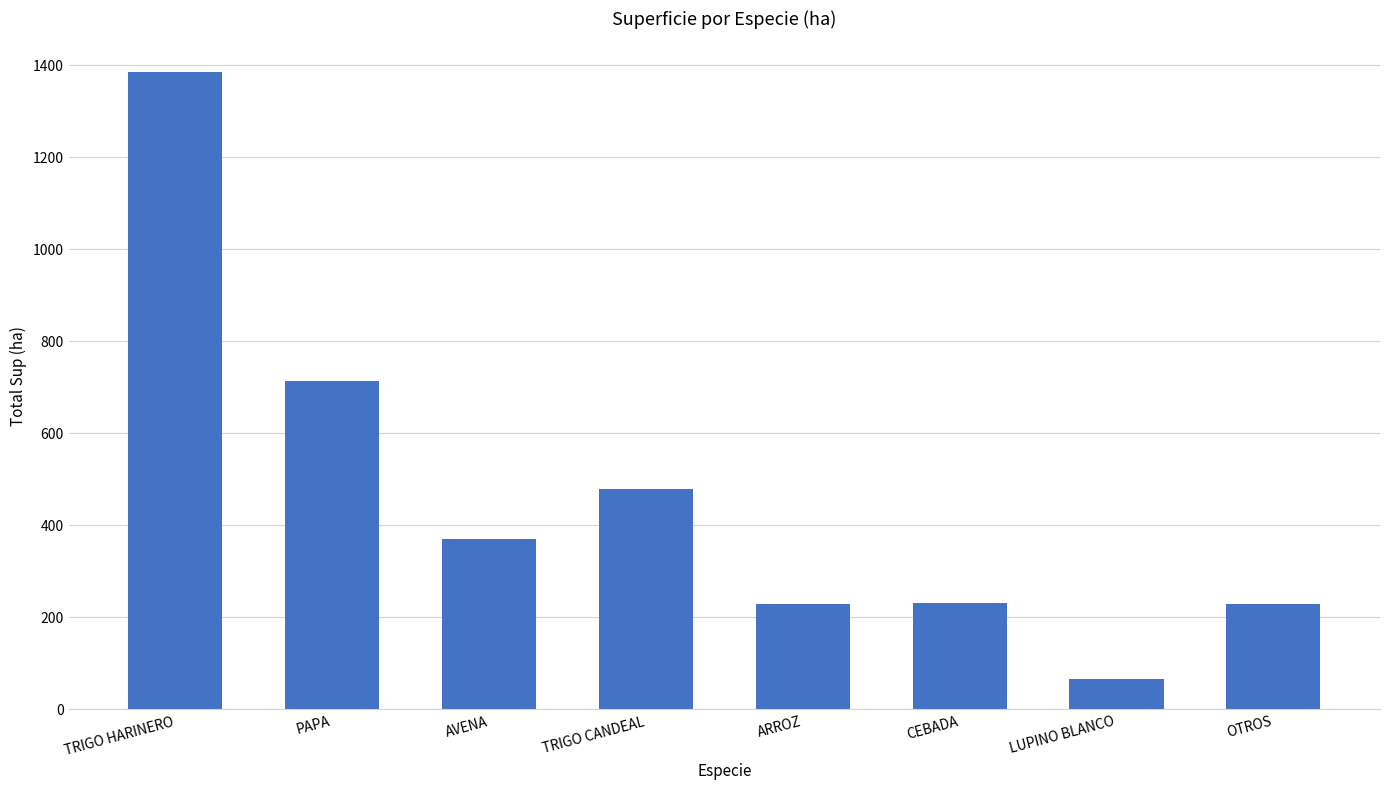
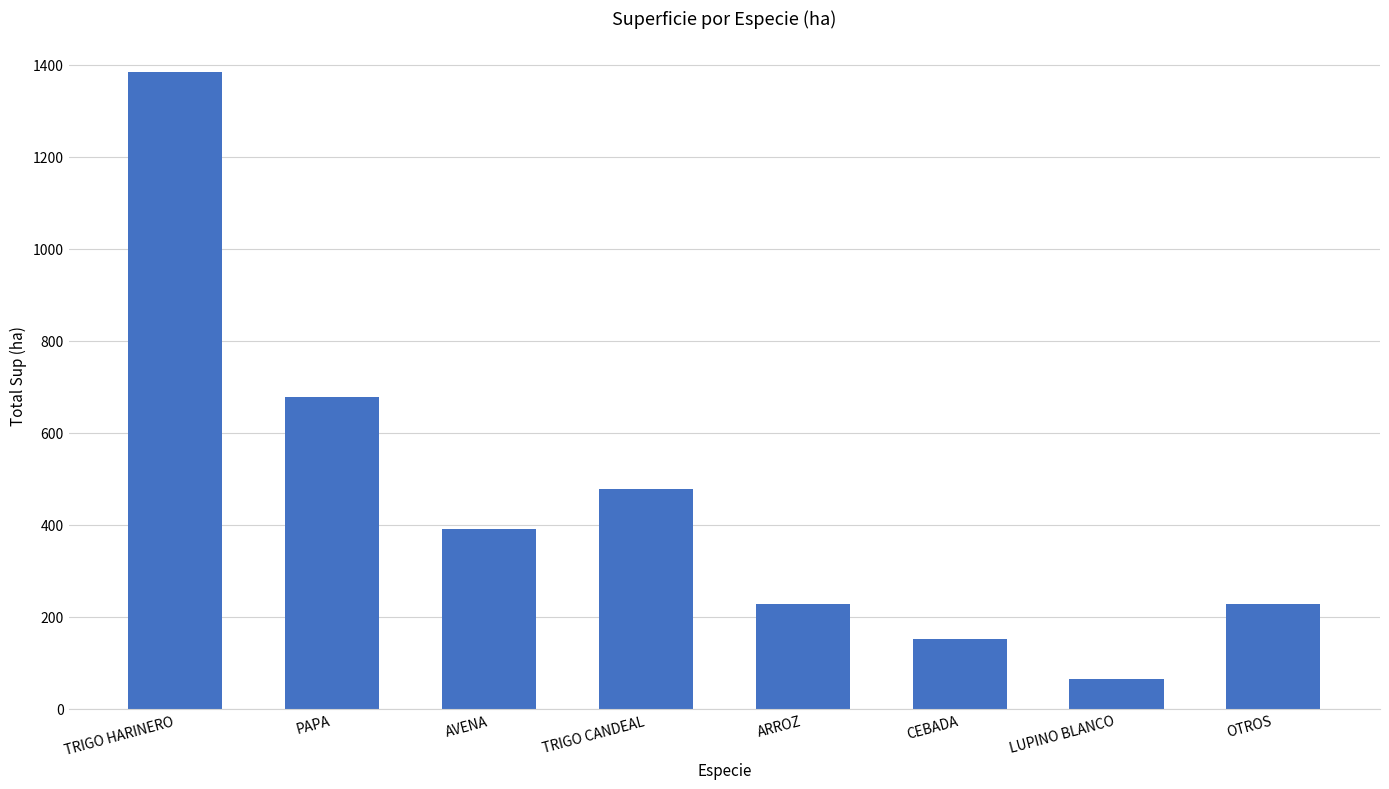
PAPA: 710 -> 680
AVENA: 370 -> 390
CEBADA: 230 -> 150
